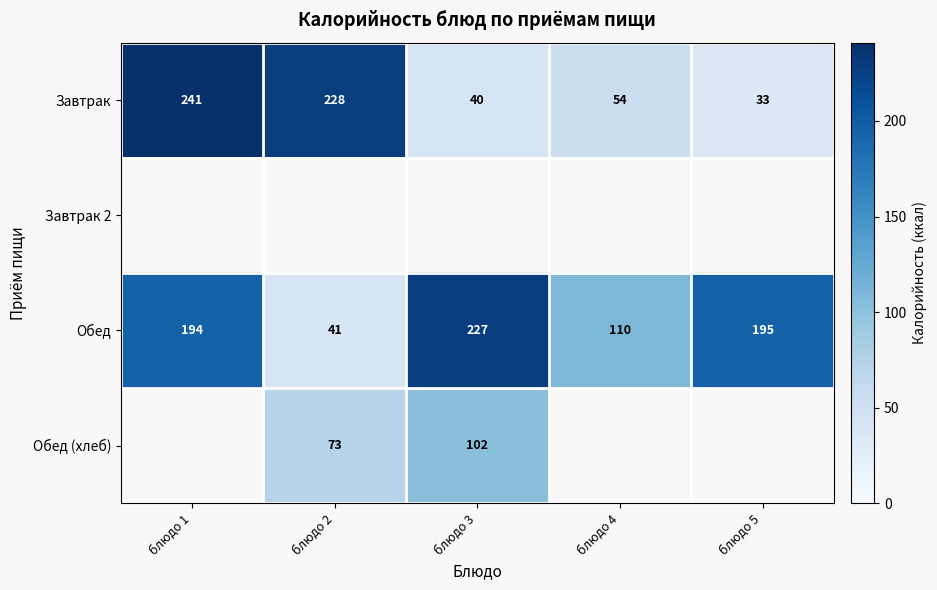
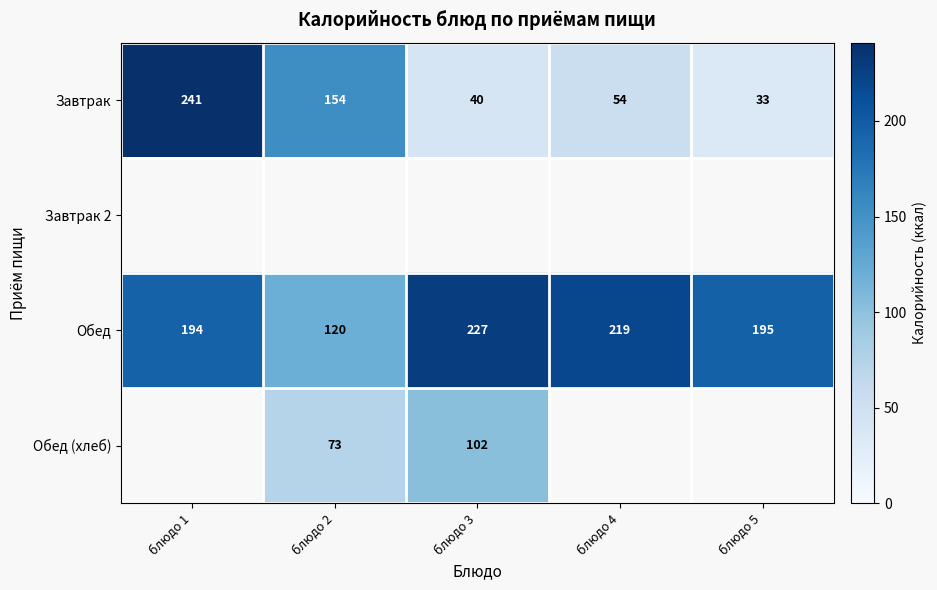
Завтрак, блюдо 2: 228 -> 154
Обед, блюдо 2: 41 -> 120
Обед, блюдо 4: 110 -> 219
